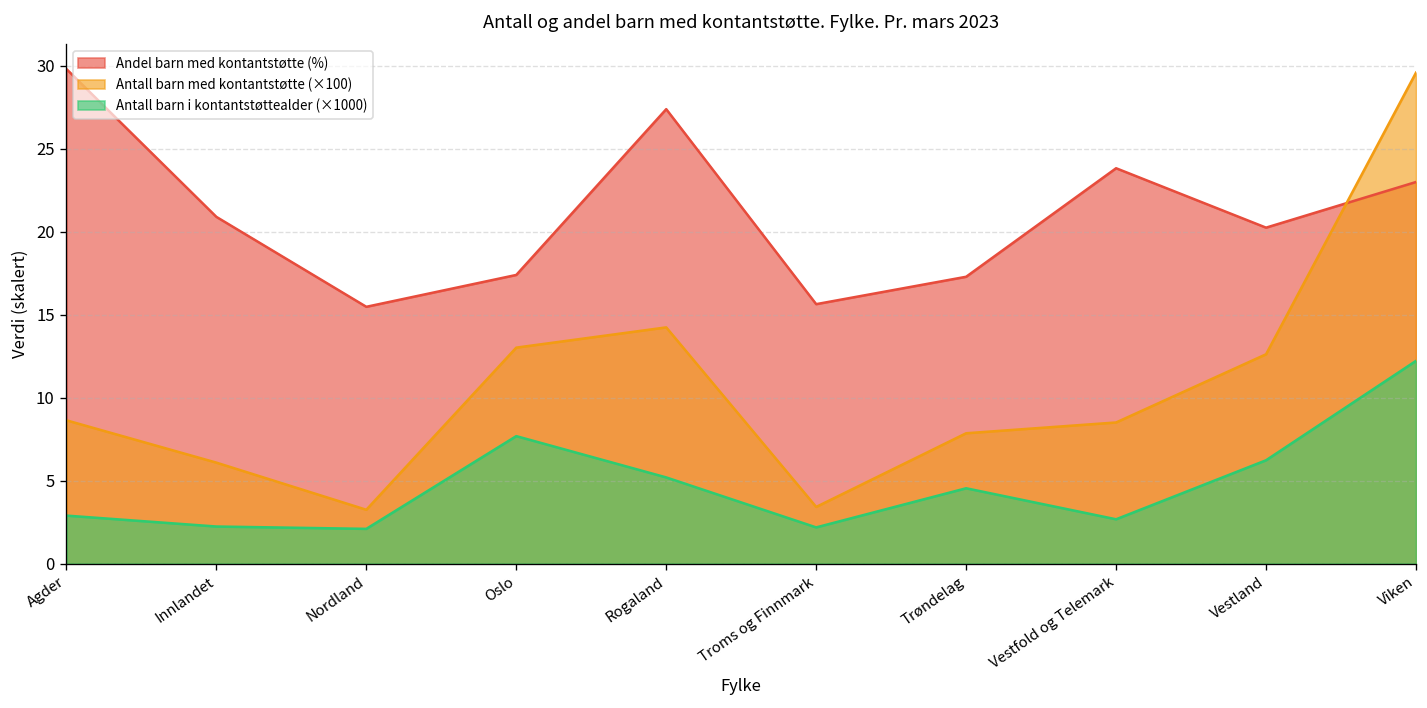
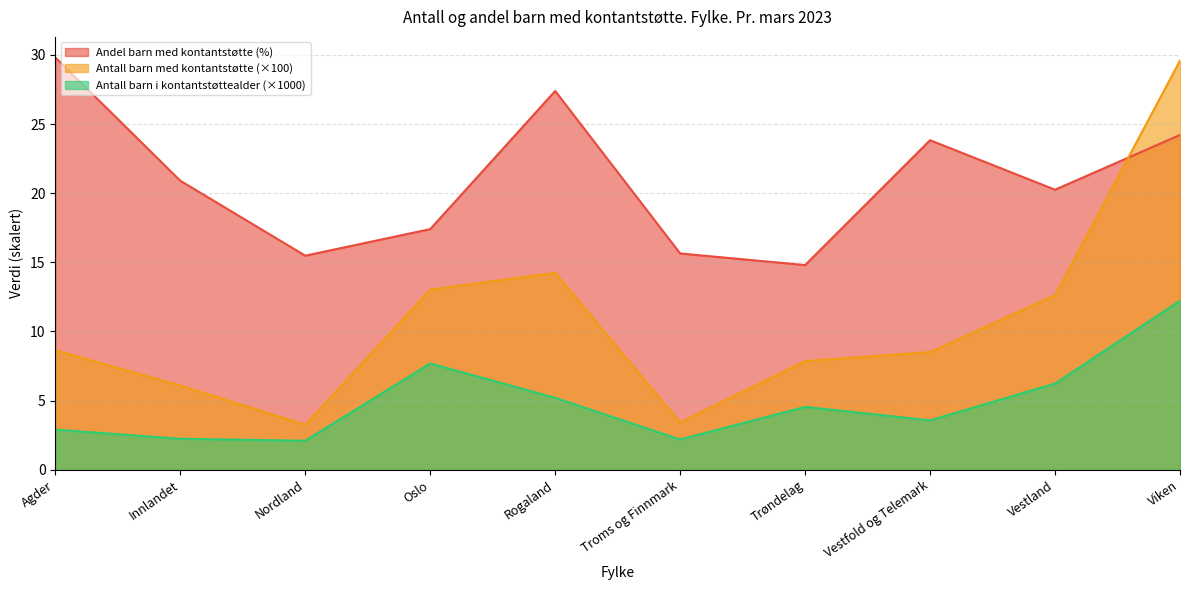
Andel barn med kontantstøtte (%), Trøndelag: 17.3 -> 14.8
Antall barn i kontantstøttealder (×1000), Vestfold og Telemark: 2.7 -> 3.6
Andel barn med kontantstøtte (%), Viken: 23.0 -> 24.2
